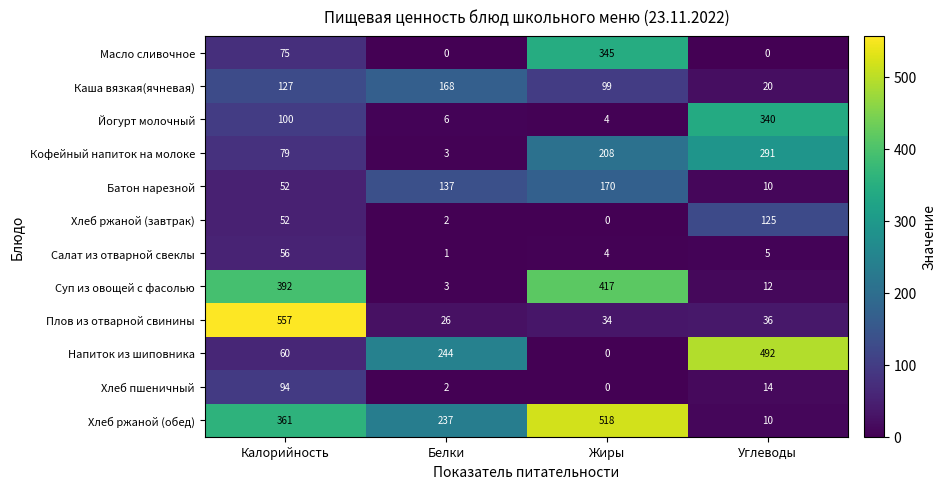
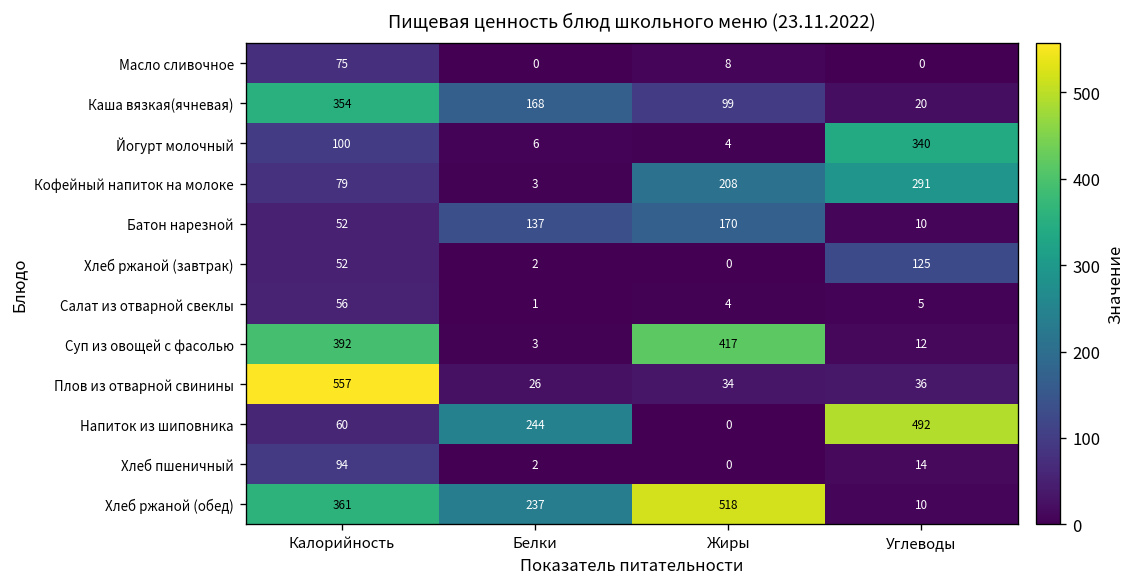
Масло сливочное, Жиры: 345 -> 8
Каша вязкая(ячневая), Калорийность: 127 -> 354
